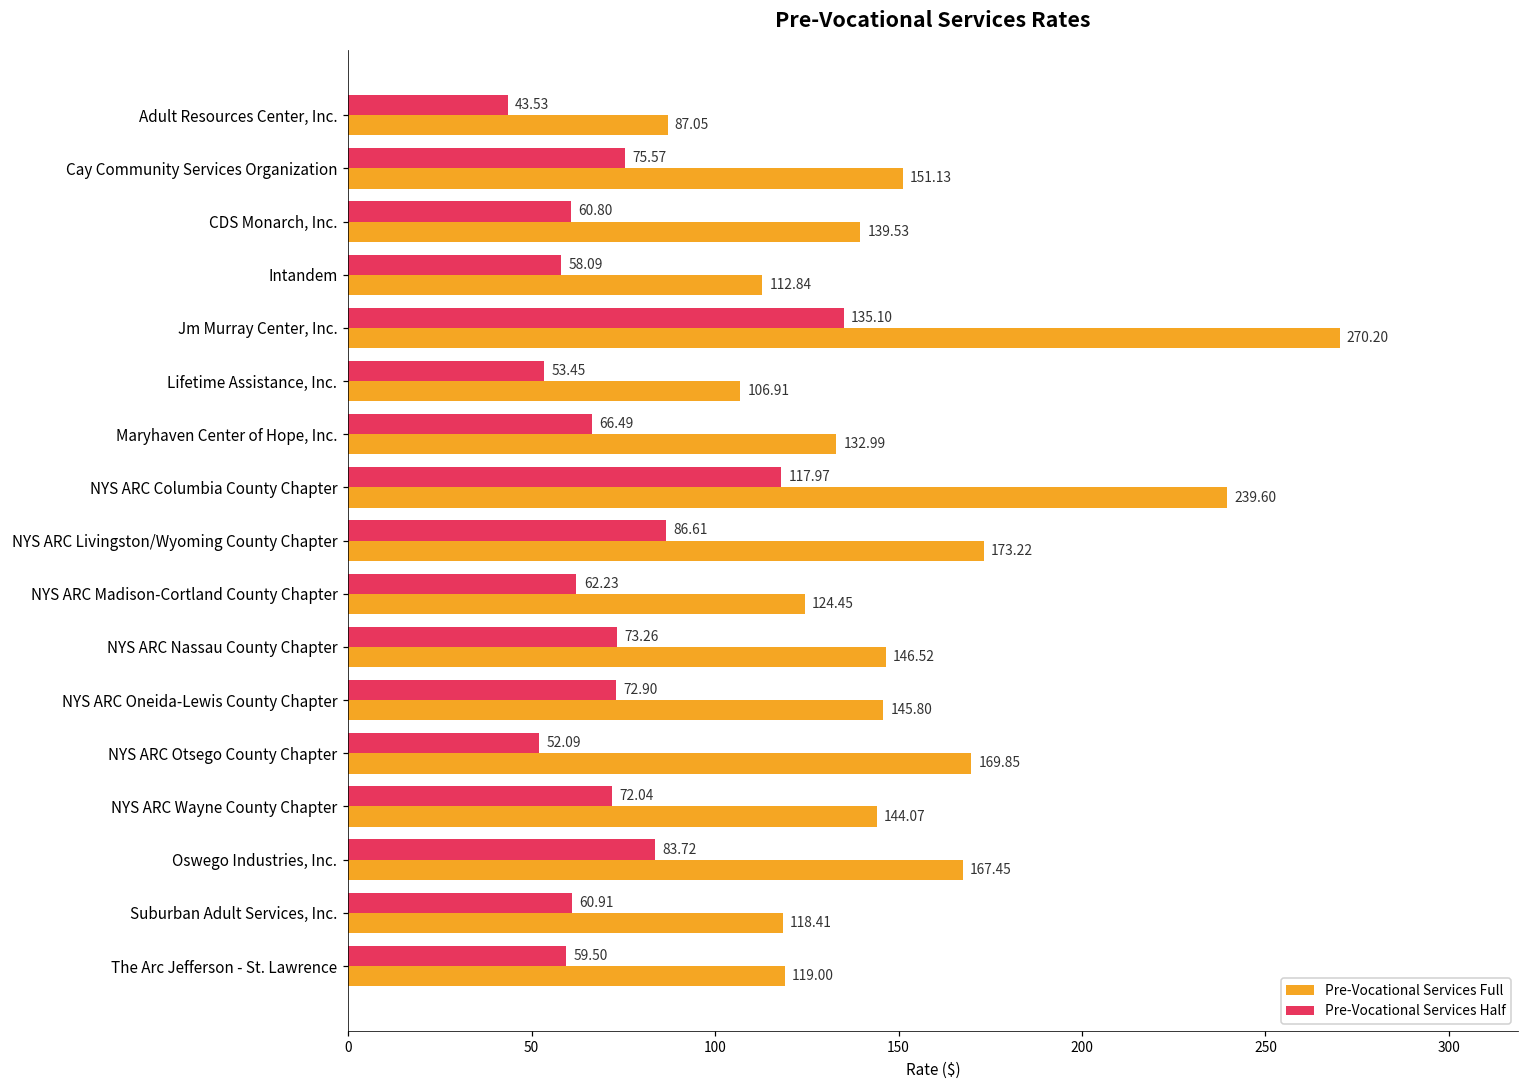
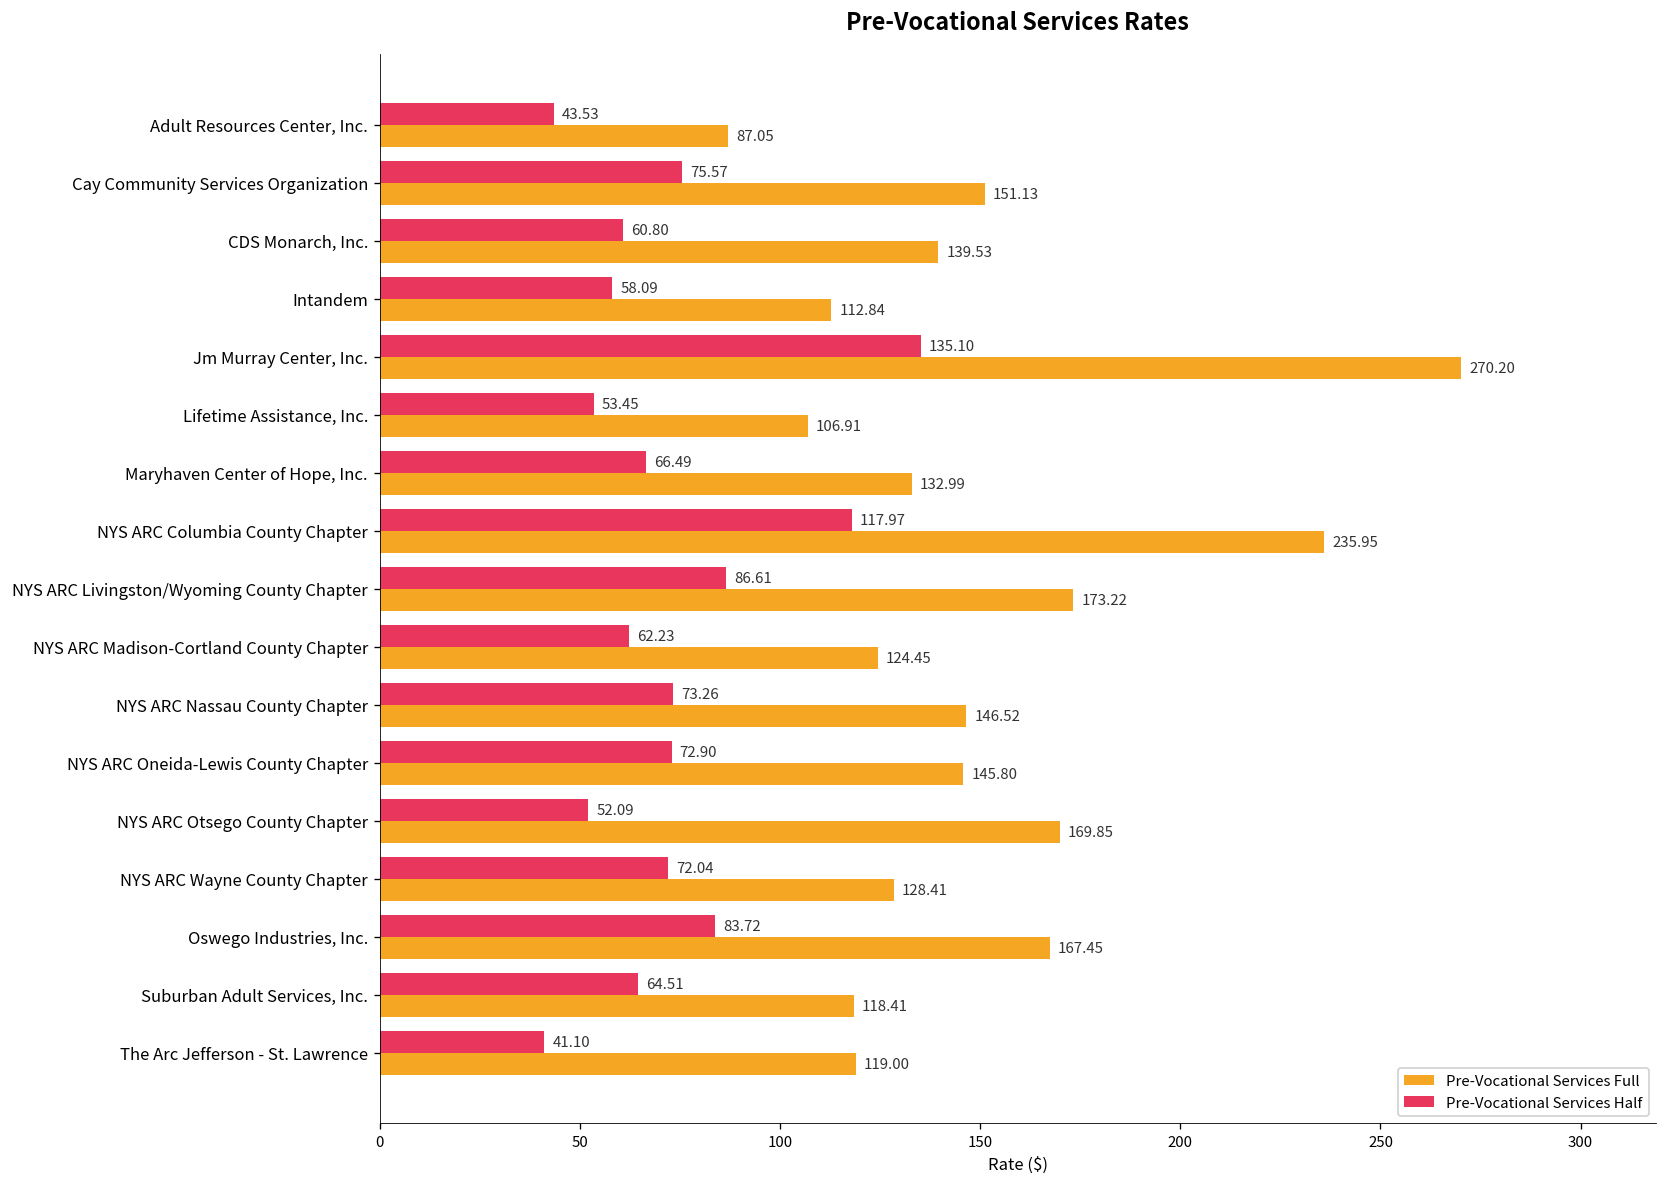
Pre-Vocational Services Full, NYS ARC Columbia County Chapter: 239.60 -> 235.95
Pre-Vocational Services Full, NYS ARC Wayne County Chapter: 144.07 -> 128.41
Pre-Vocational Services Half, Suburban Adult Services, Inc.: 60.91 -> 64.51
Pre-Vocational Services Half, The Arc Jefferson - St. Lawrence: 59.50 -> 41.10
